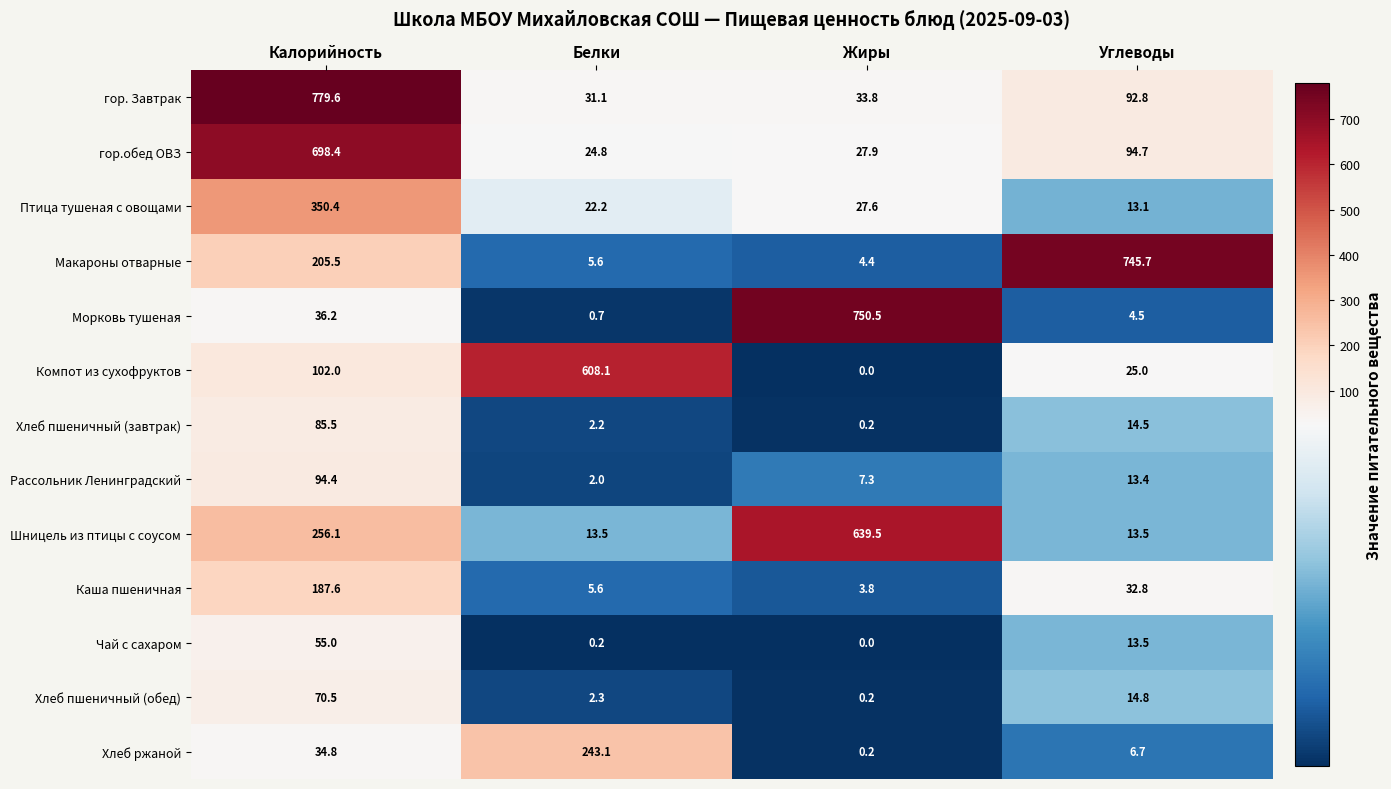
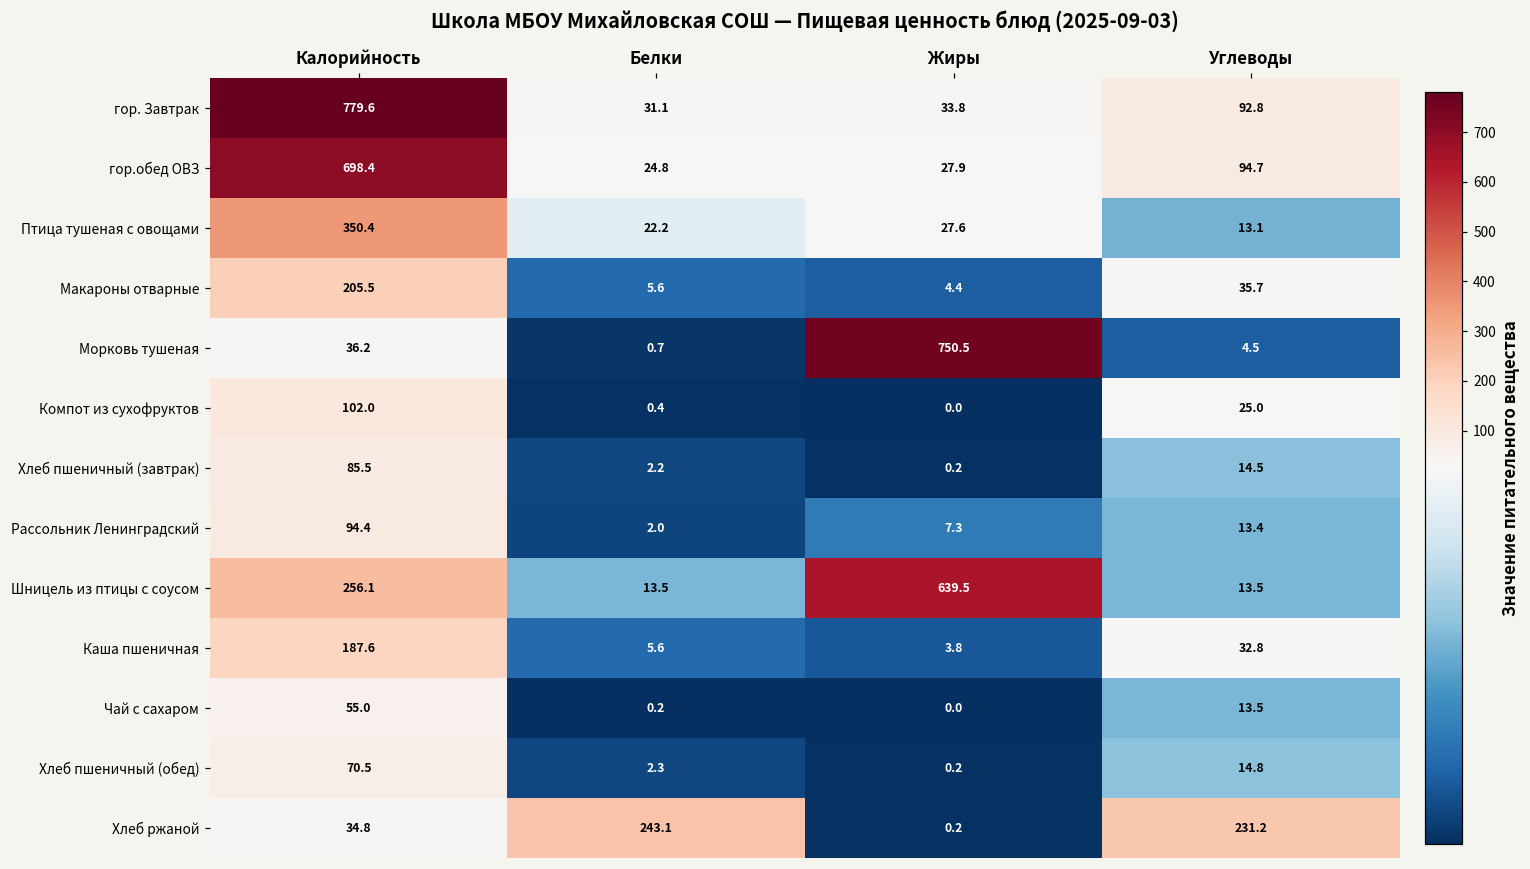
Макароны отварные, Углеводы: 745.7 -> 35.7
Компот из сухофруктов, Белки: 608.1 -> 0.4
Хлеб ржаной, Углеводы: 6.7 -> 231.2
